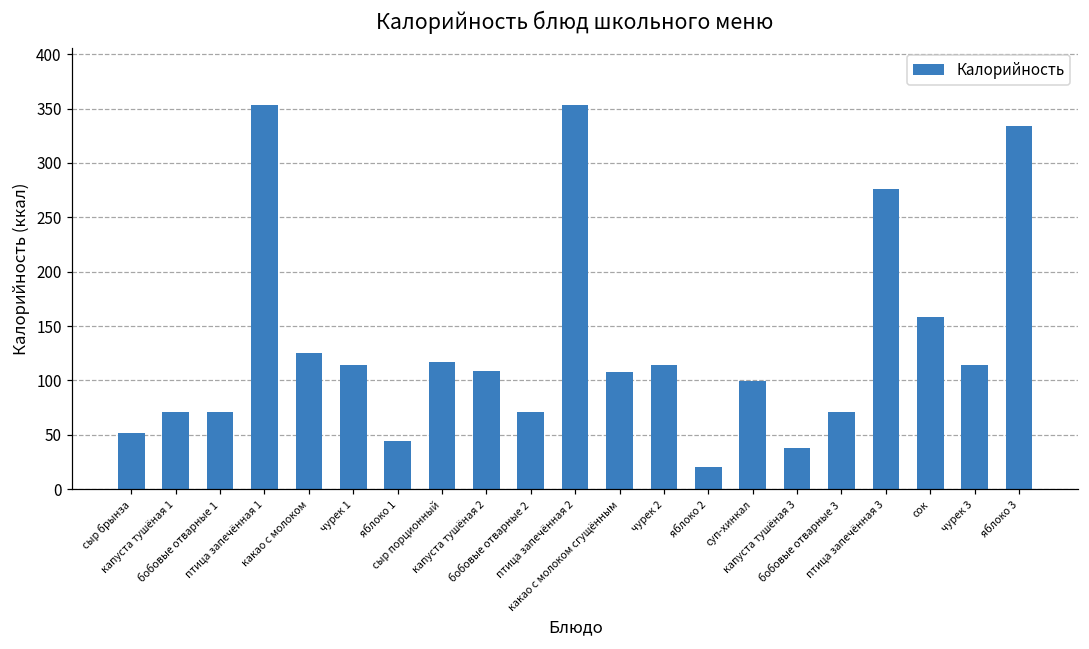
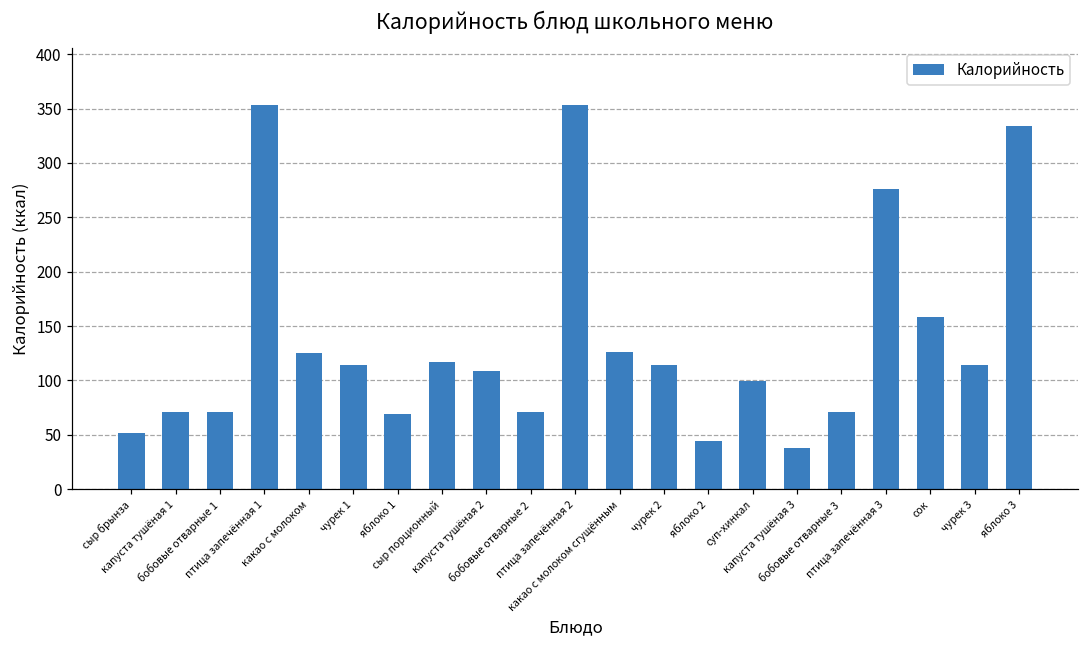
яблоко 1: 40 -> 70
какао с молоком сгущённым: 110 -> 130
яблоко 2: 20 -> 40
